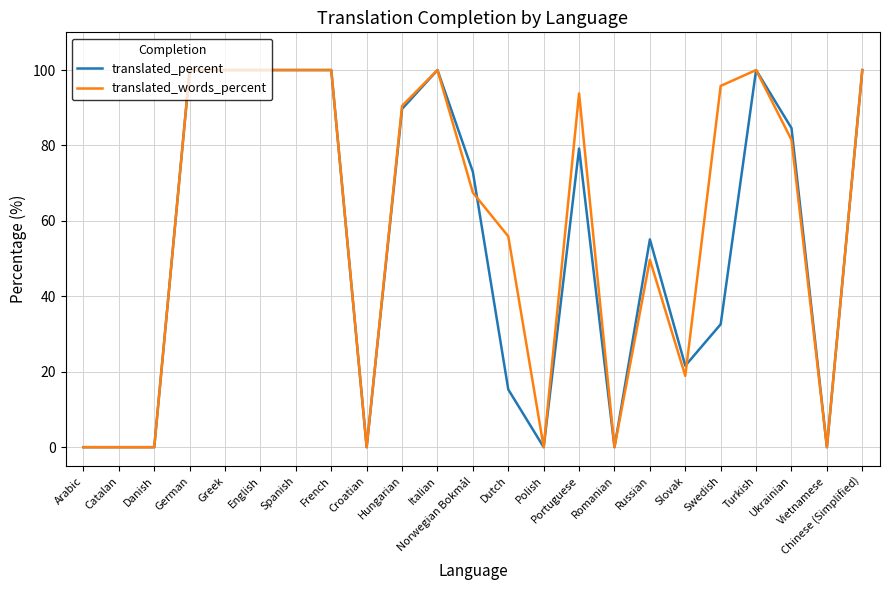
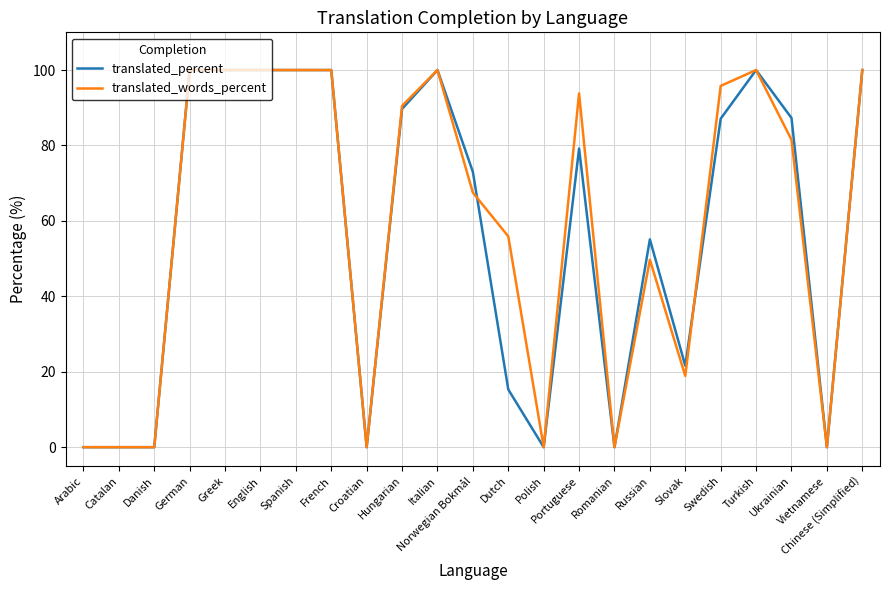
translated_percent, Swedish: 33 -> 87
translated_percent, Ukrainian: 85 -> 87
